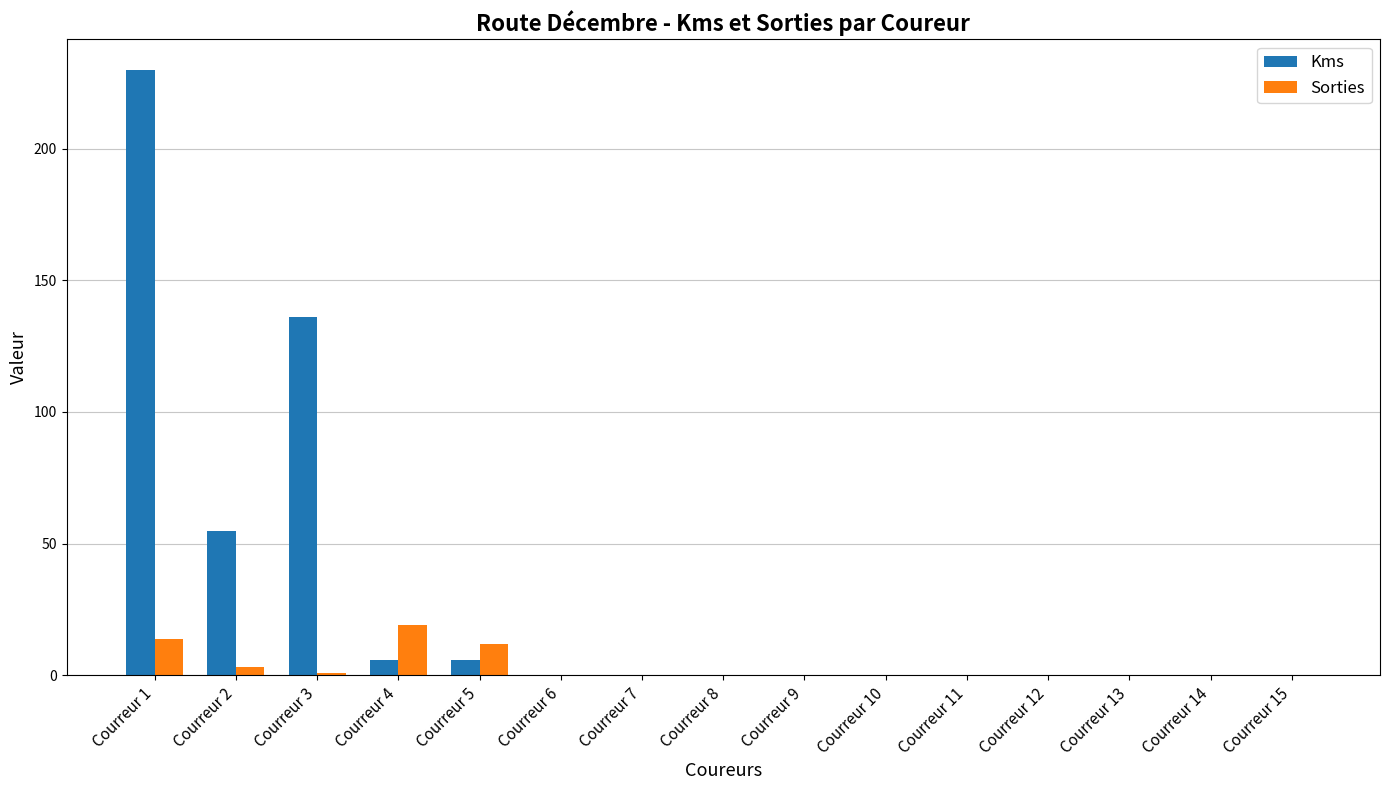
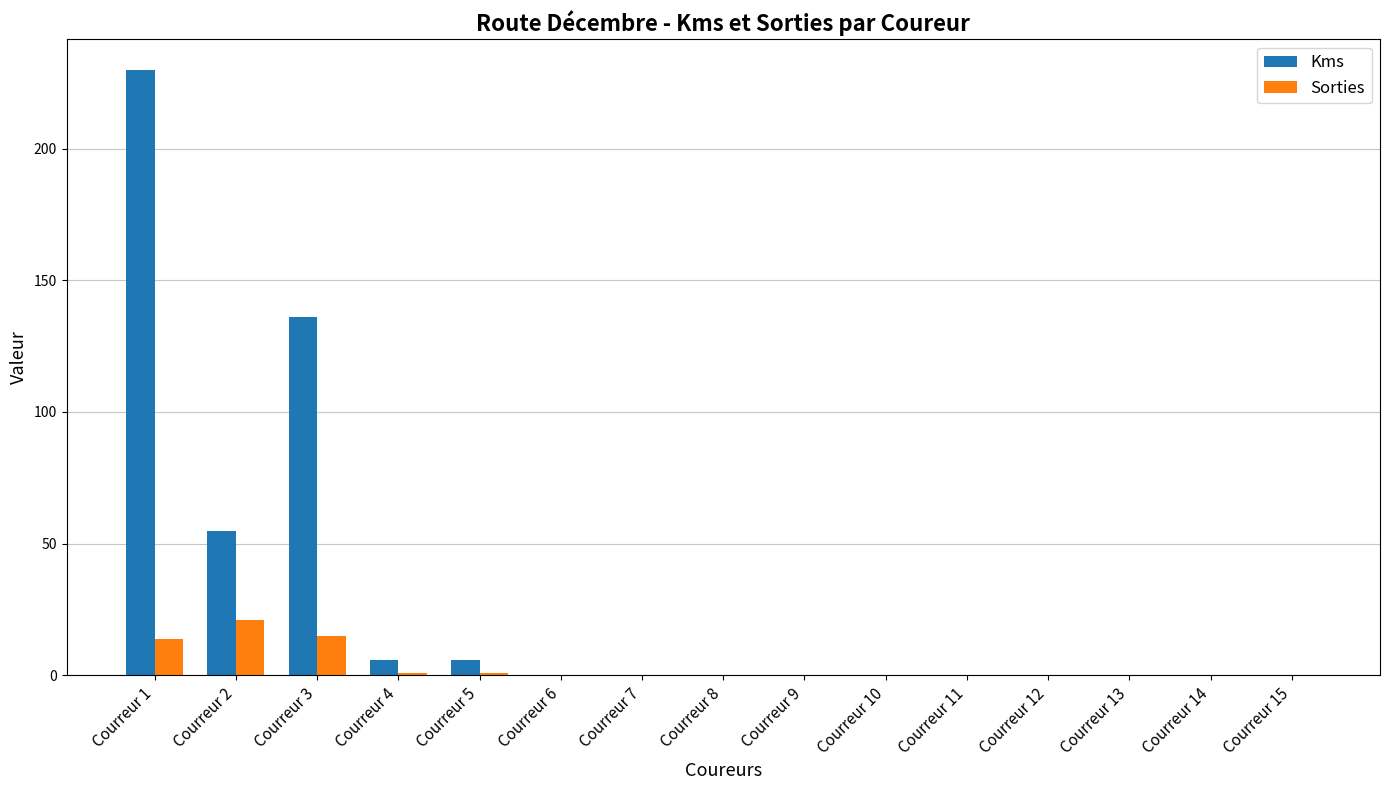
Sorties, Courreur 2: 3 -> 21
Sorties, Courreur 3: 1 -> 15
Sorties, Courreur 4: 19 -> 1
Sorties, Courreur 5: 12 -> 1
